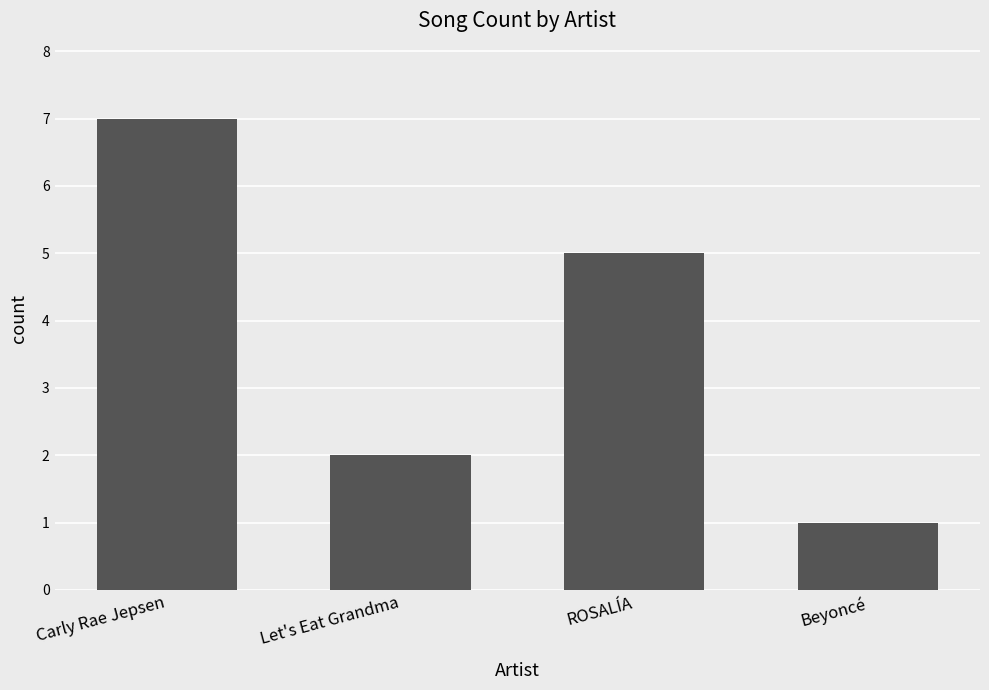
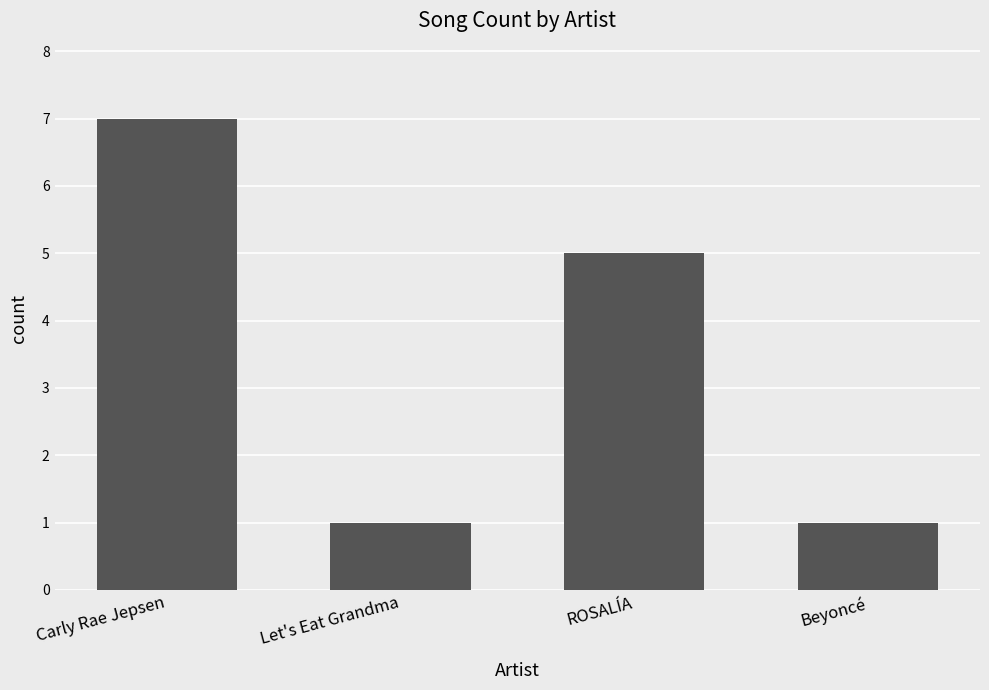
Let's Eat Grandma: 2 -> 1
